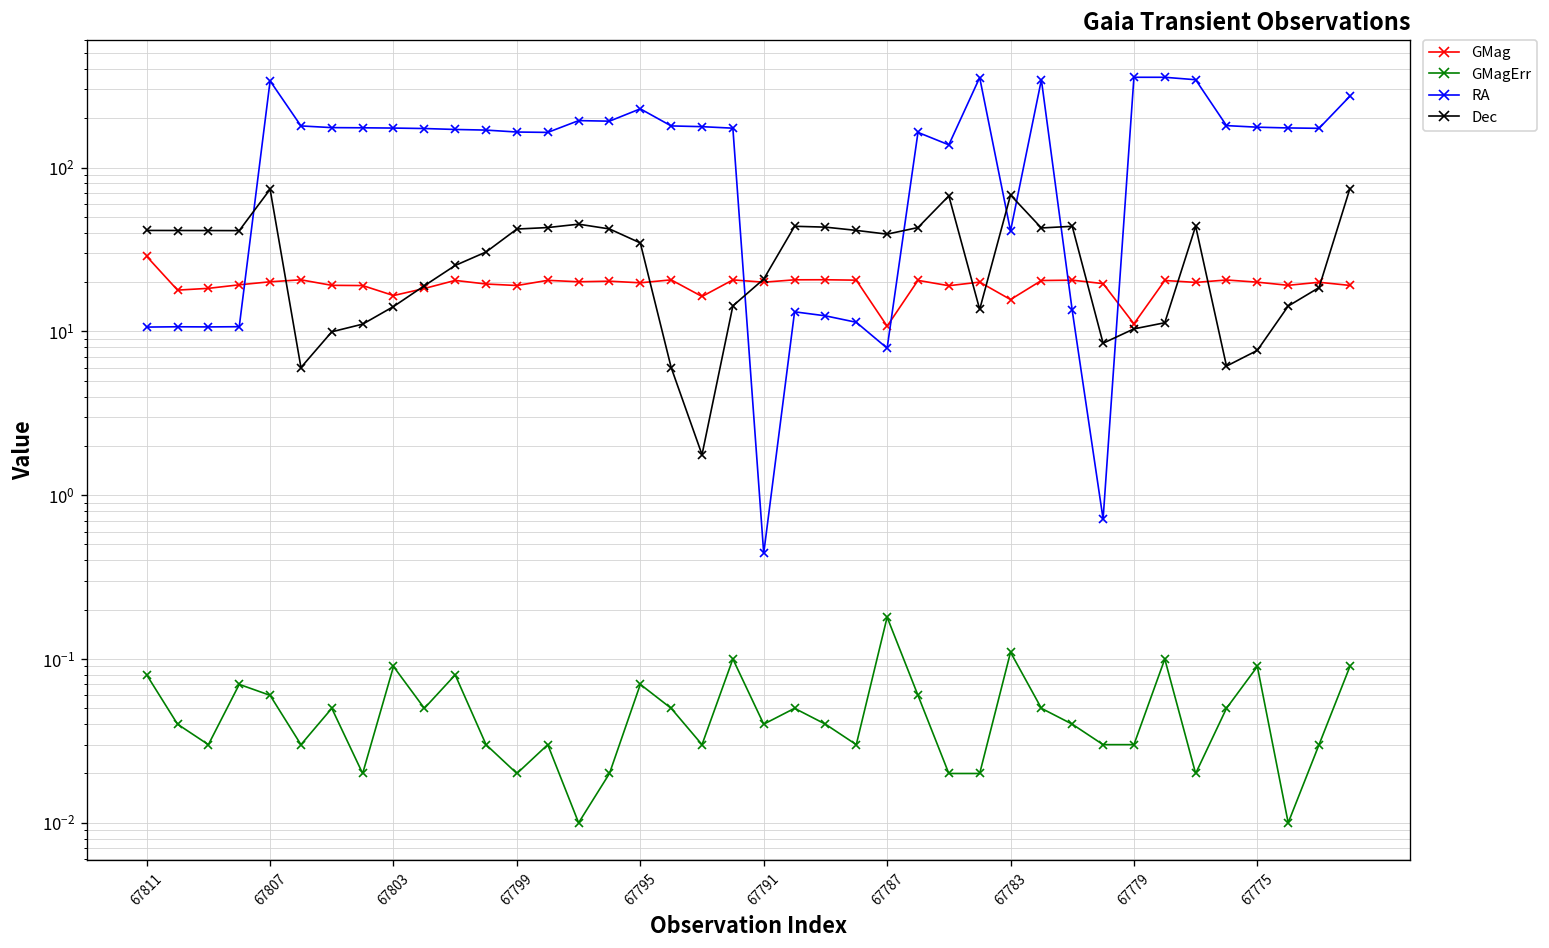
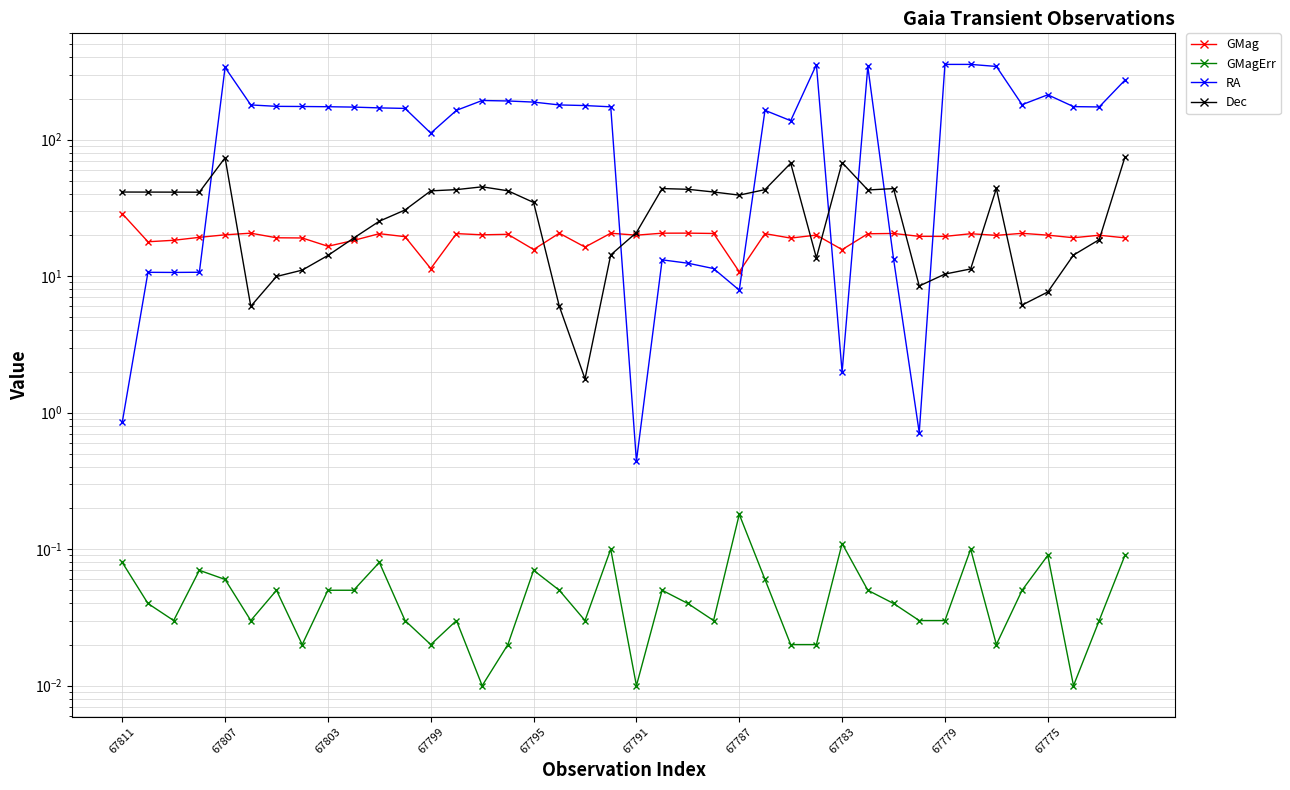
RA, 67811: 11 -> 0.8
GMagErr, 67803: 0.09 -> 0.05
GMag, 67799: 19 -> 11
RA, 67799: 160 -> 110
GMag, 67795: 20 -> 16
RA, 67795: 230 -> 190
GMagErr, 67791: 0.04 -> 0.01
RA, 67783: 41 -> 2.0
GMag, 67779: 11 -> 20
RA, 67775: 180 -> 210
